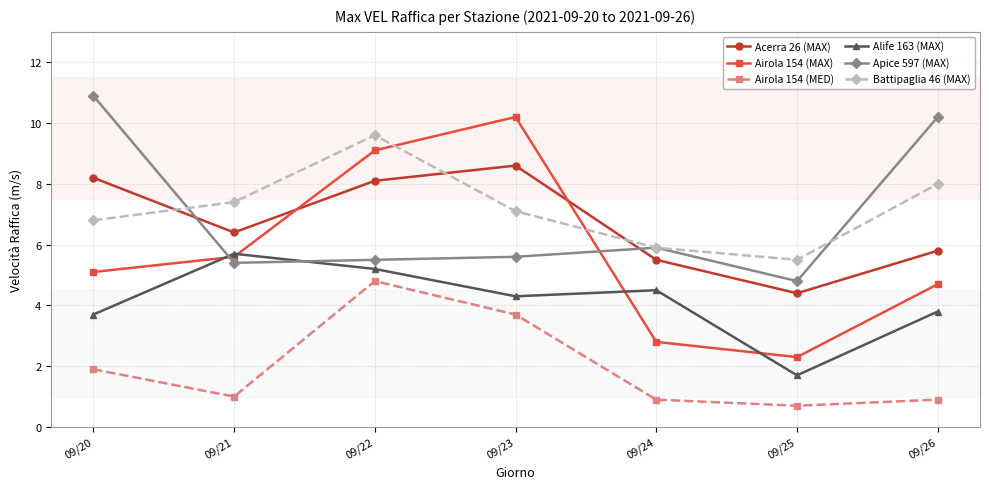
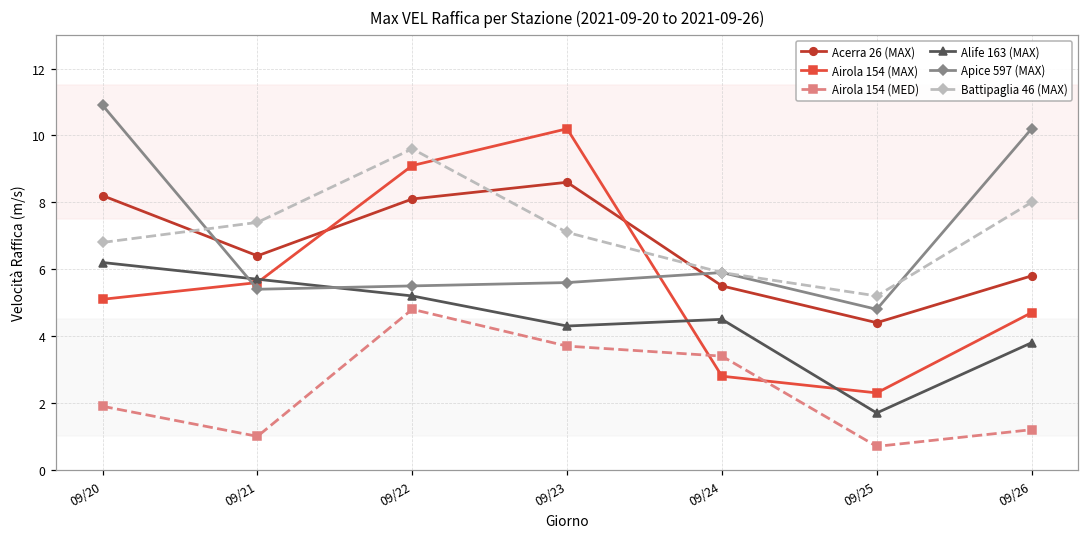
Alife 163 (MAX), 09/20: 3.7 -> 6.2
Airola 154 (MED), 09/24: 0.9 -> 3.4
Battipaglia 46 (MAX), 09/25: 5.5 -> 5.2
Airola 154 (MED), 09/26: 0.9 -> 1.2
